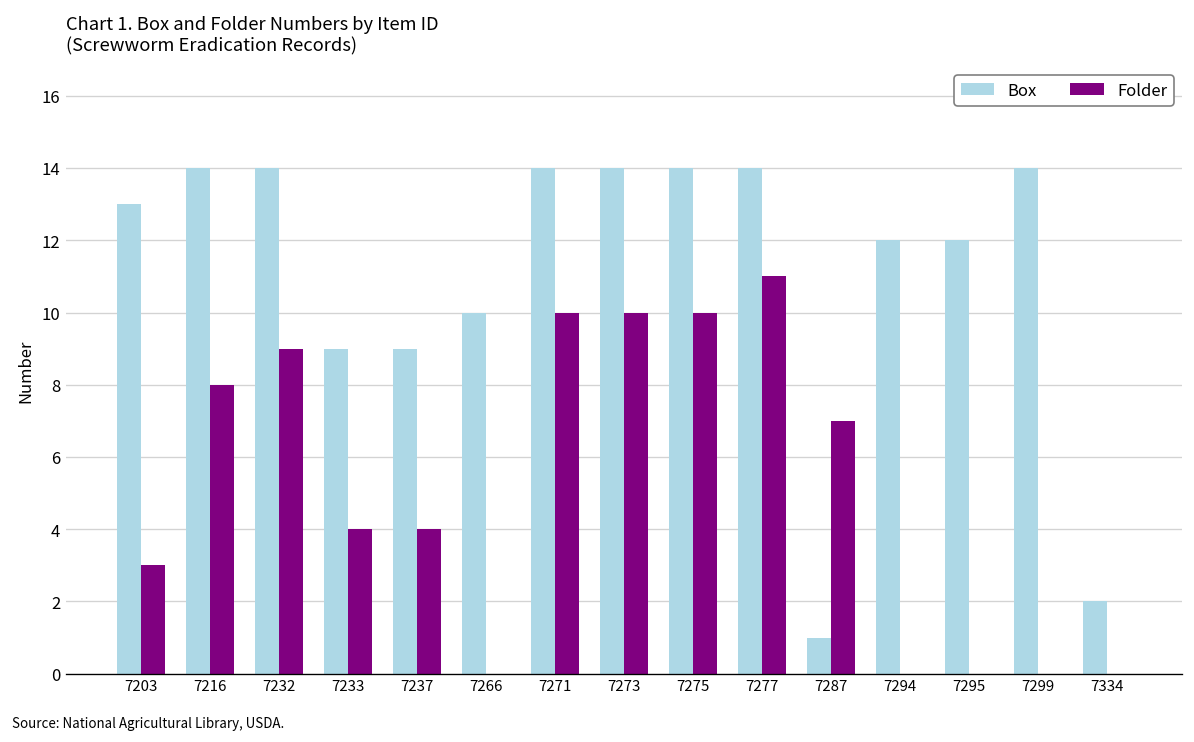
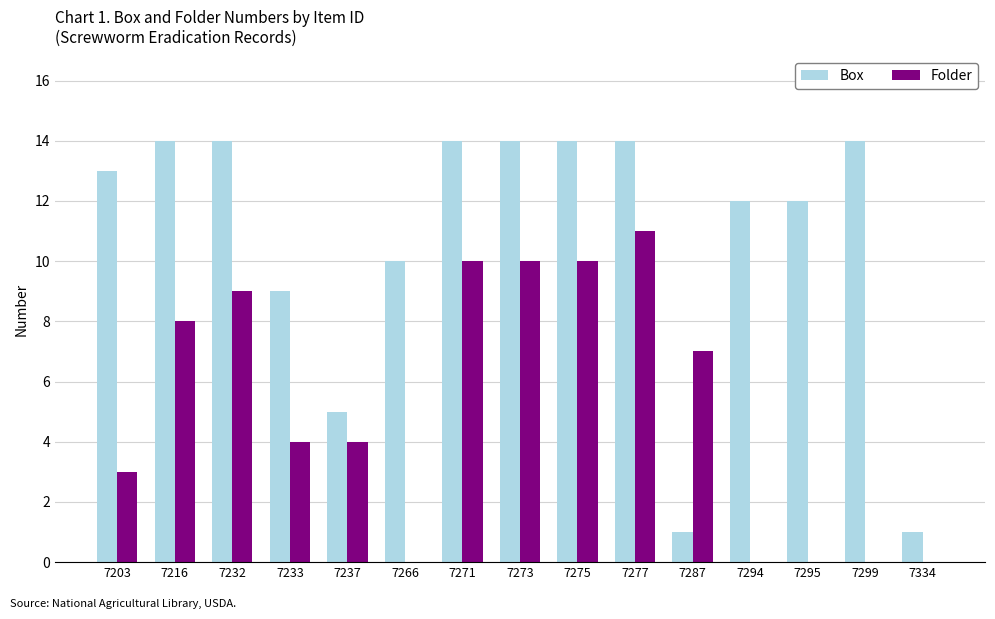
Box, 7237: 9 -> 5
Box, 7334: 2 -> 1
